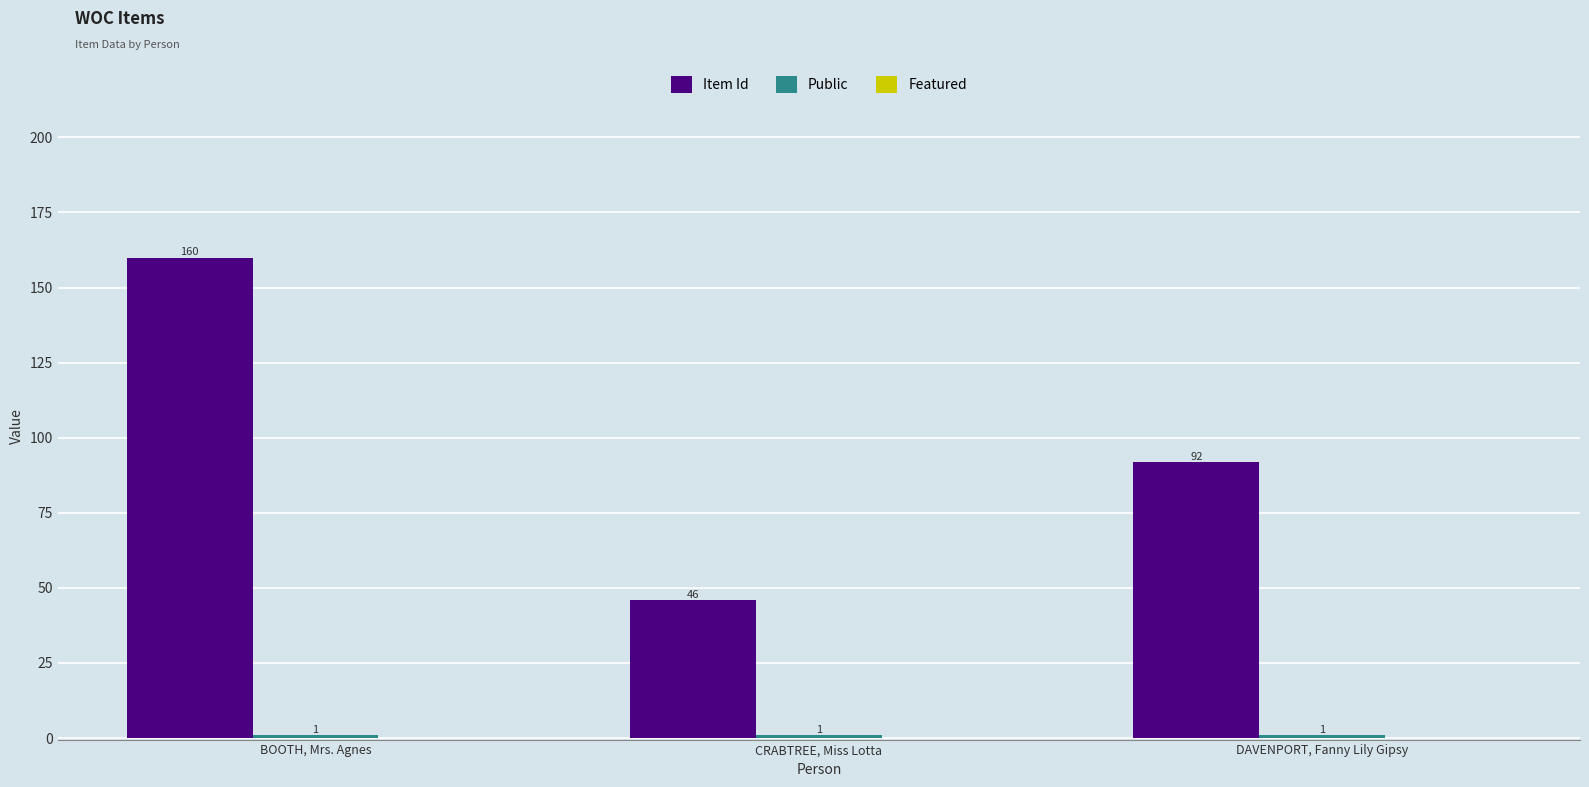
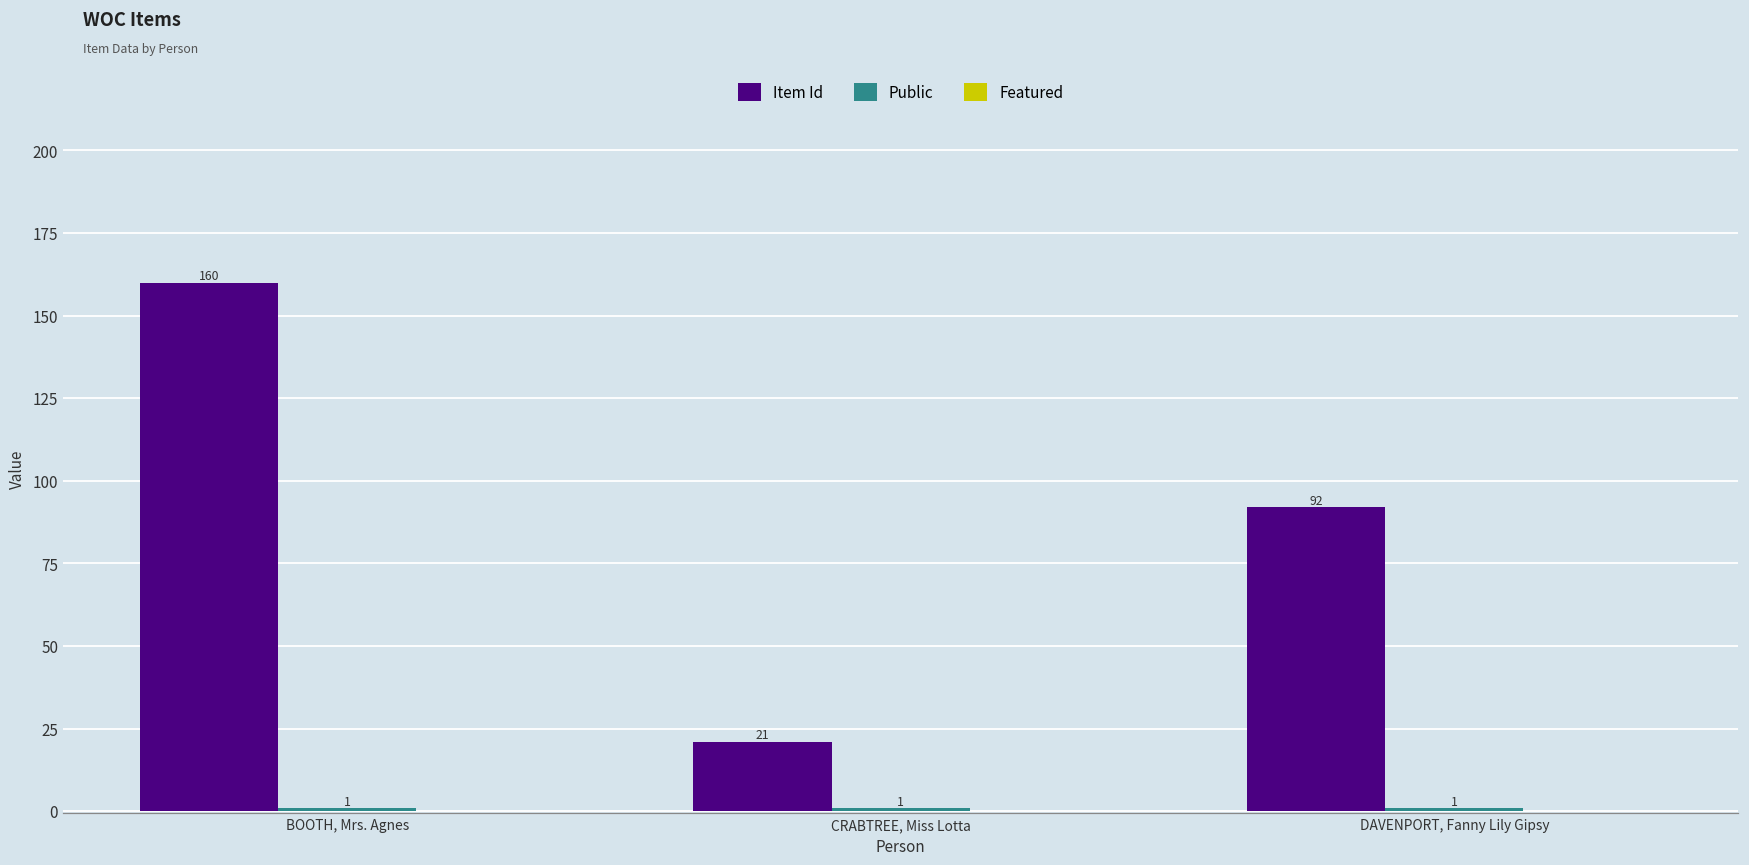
Item Id, CRABTREE, Miss Lotta: 46 -> 21
